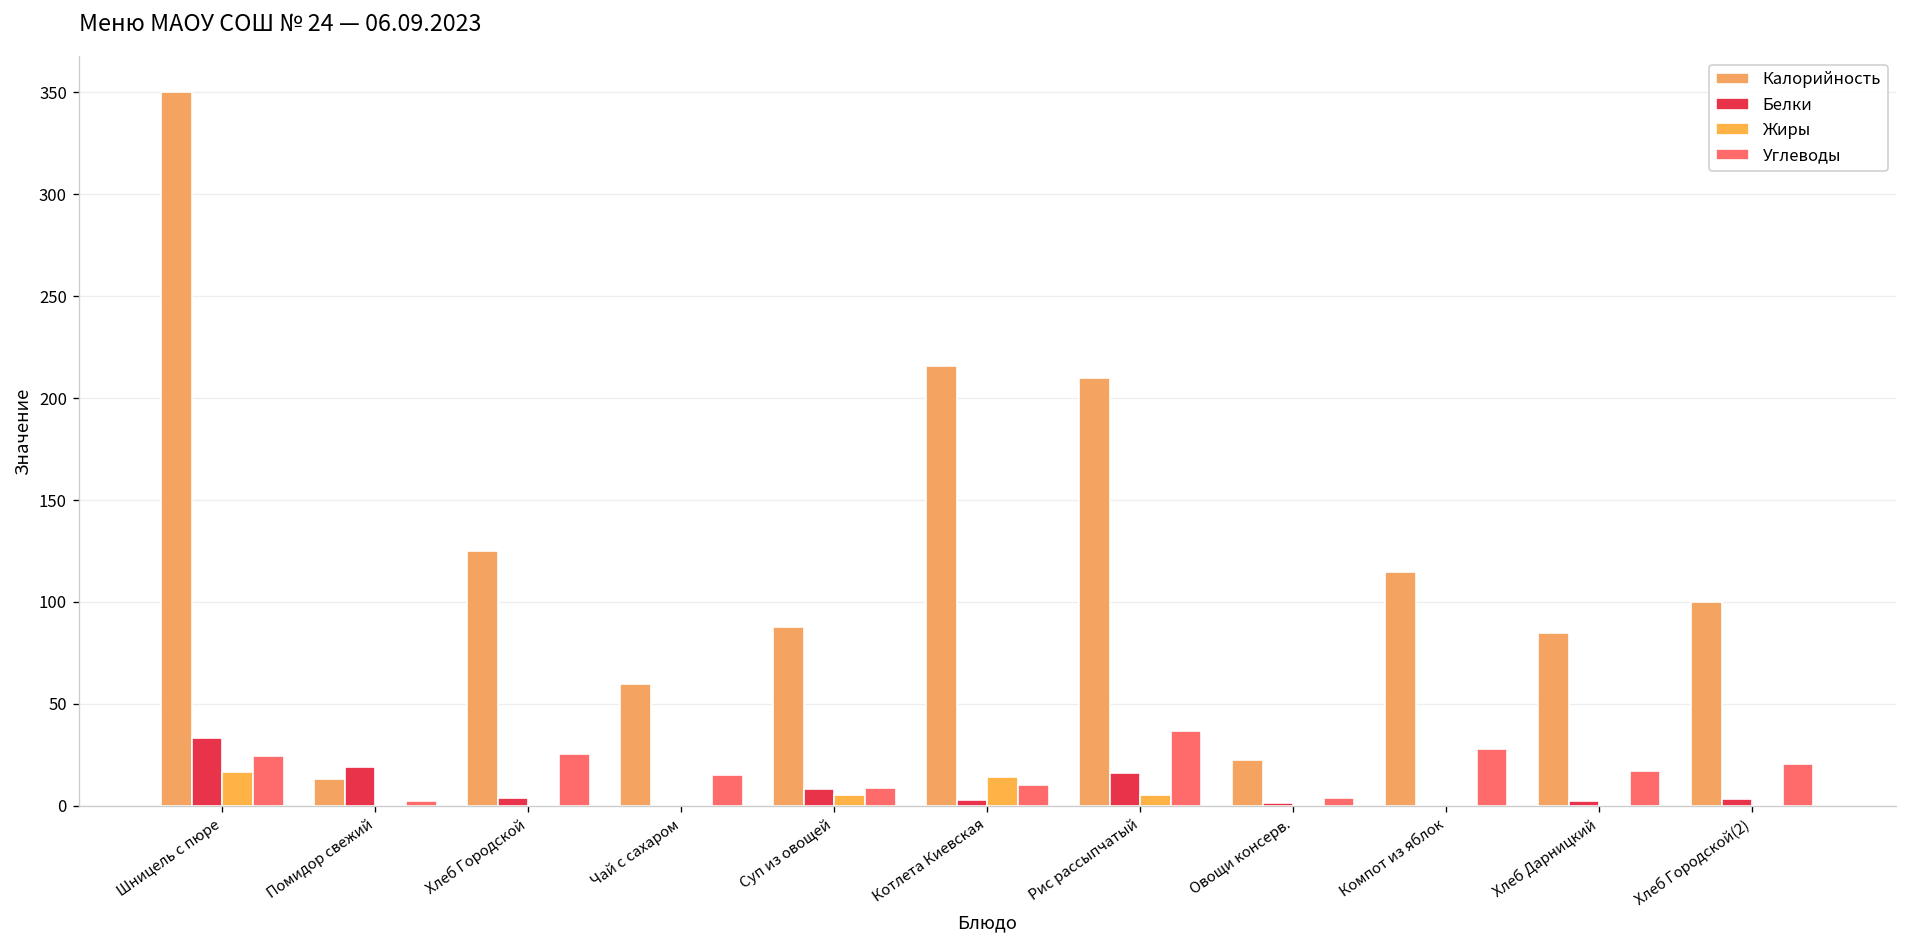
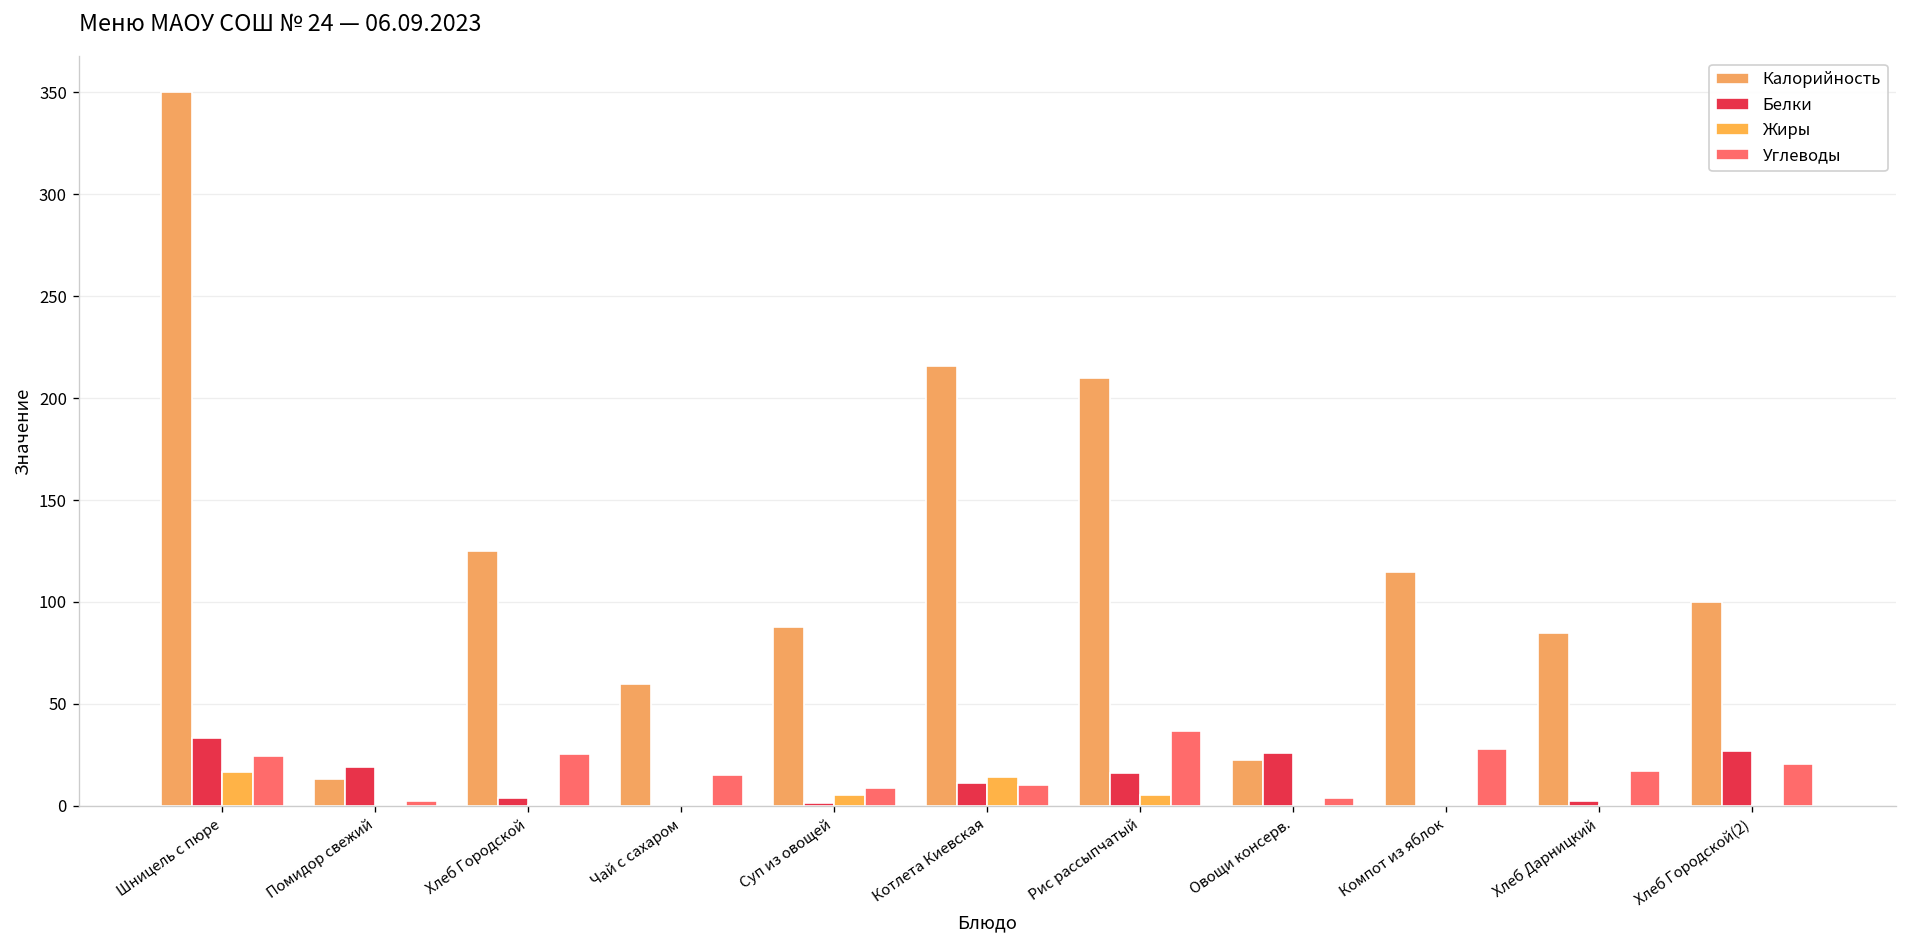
Белки, Суп из овощей: 8 -> 2
Белки, Котлета Киевская: 3 -> 11
Белки, Овощи консерв.: 1 -> 26
Белки, Хлеб Городской(2): 3 -> 27
